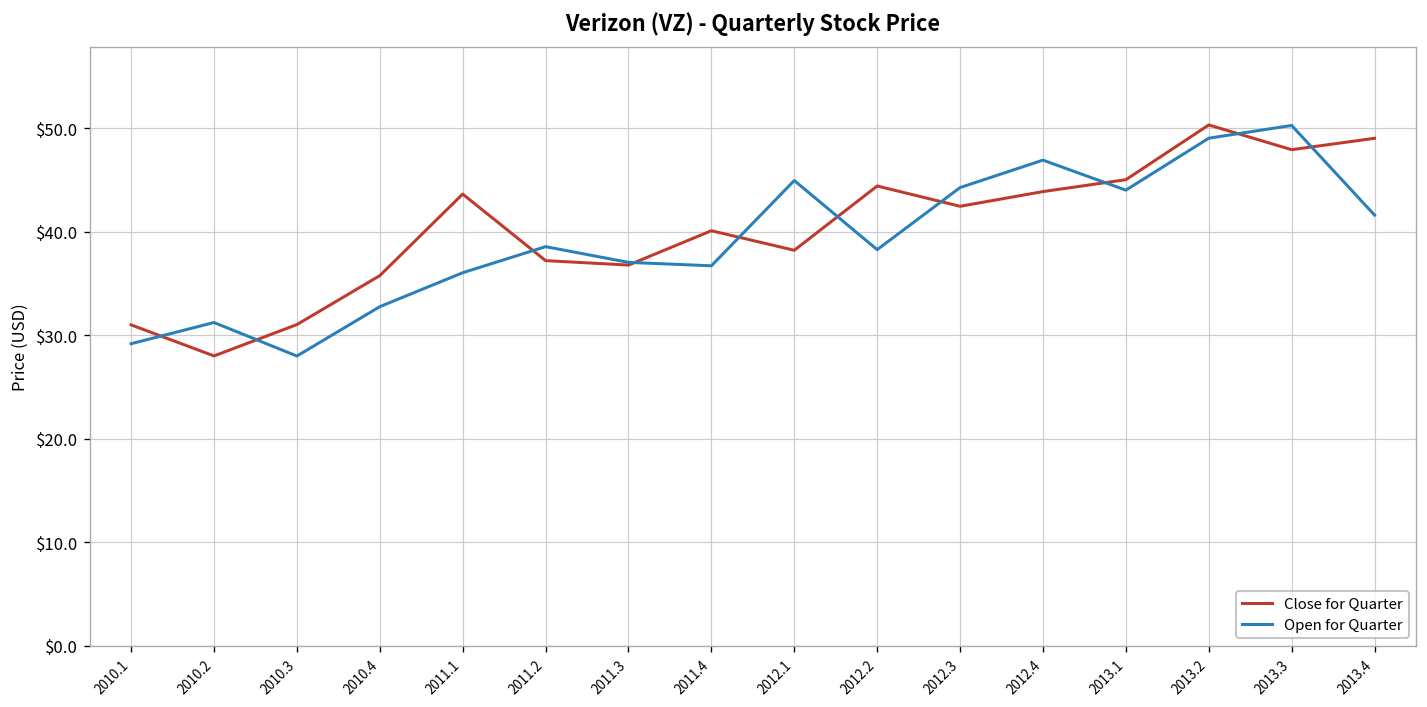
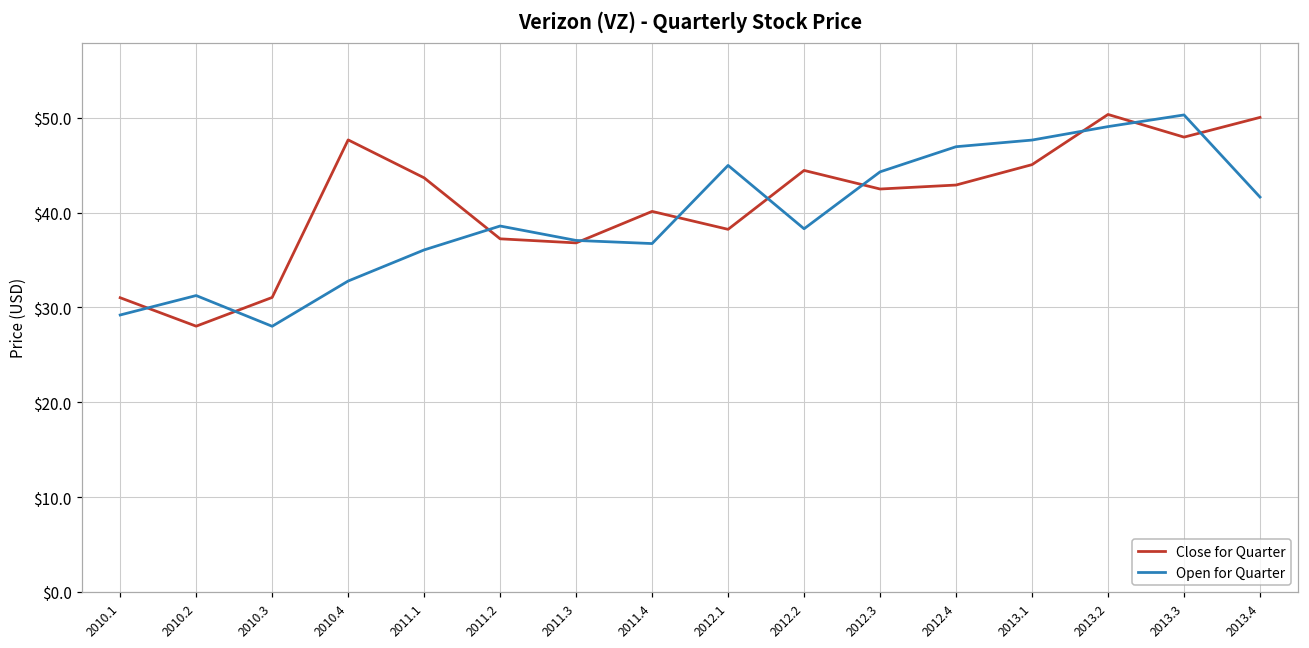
Close for Quarter, 2010.4: $36 -> $48
Close for Quarter, 2012.4: $44 -> $43
Open for Quarter, 2013.1: $44 -> $48
Close for Quarter, 2013.4: $49 -> $50
